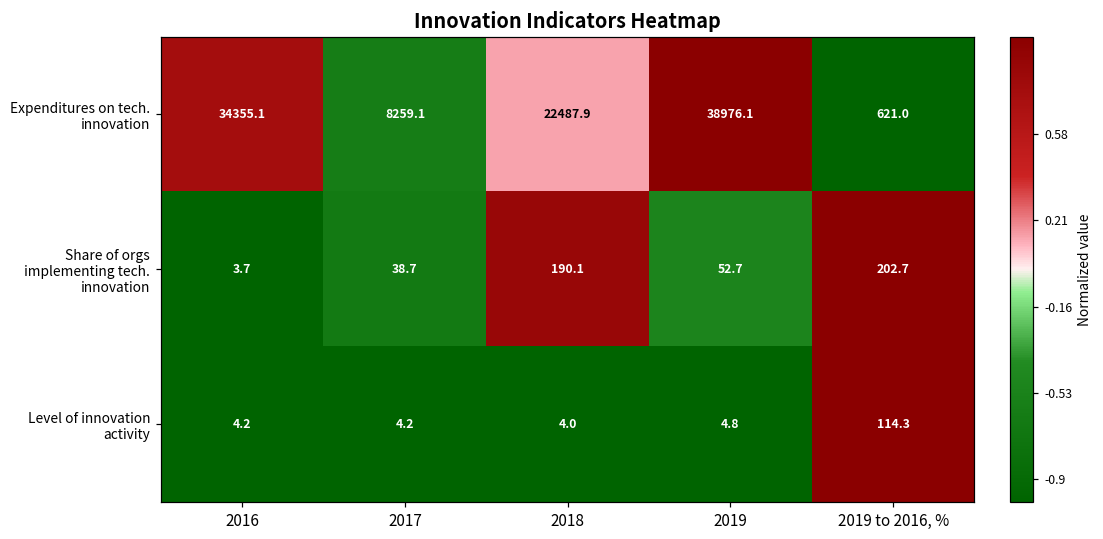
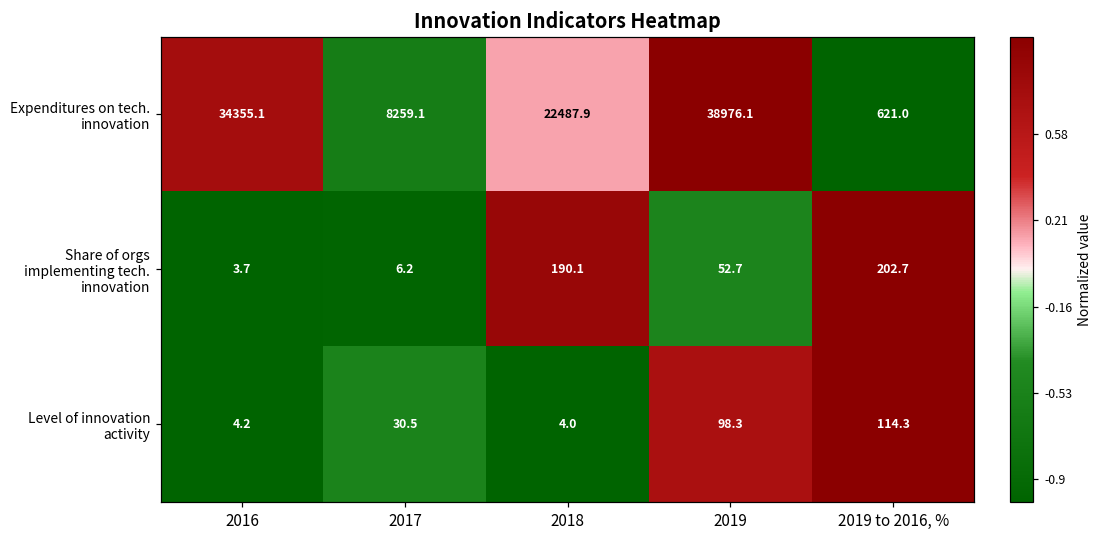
Share of orgs implementing tech. innovation, 2017: 38.7 -> 6.2
Level of innovation activity, 2017: 4.2 -> 30.5
Level of innovation activity, 2019: 4.8 -> 98.3
